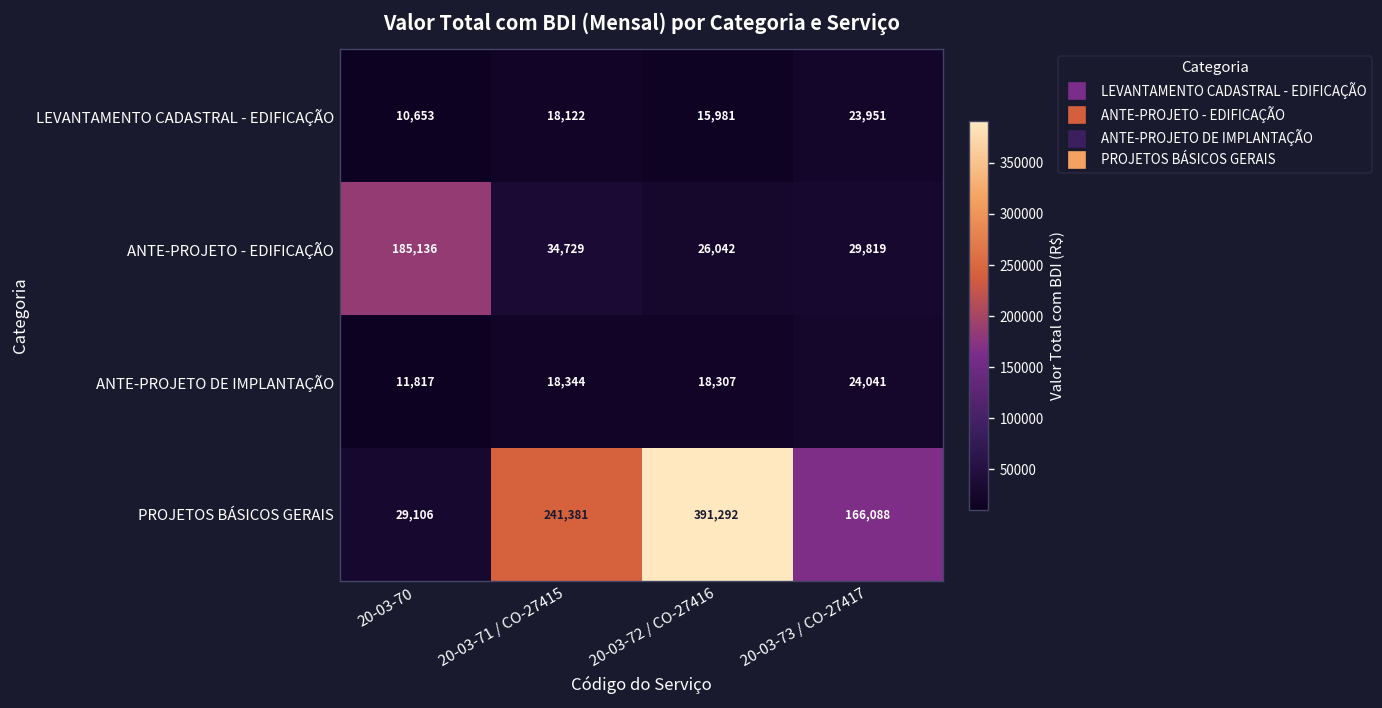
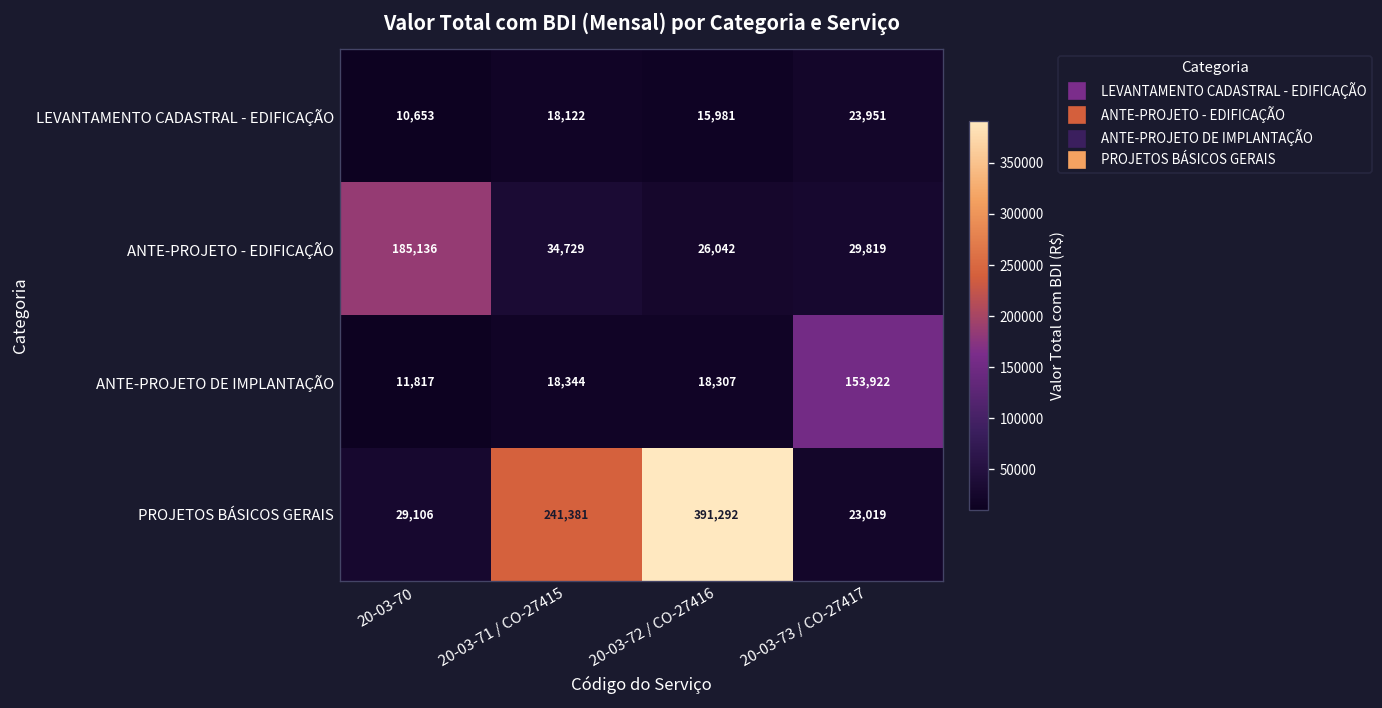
ANTE-PROJETO DE IMPLANTAÇÃO, 20-03-73 / CO-27417: 24,041 -> 153,922
PROJETOS BÁSICOS GERAIS, 20-03-73 / CO-27417: 166,088 -> 23,019
